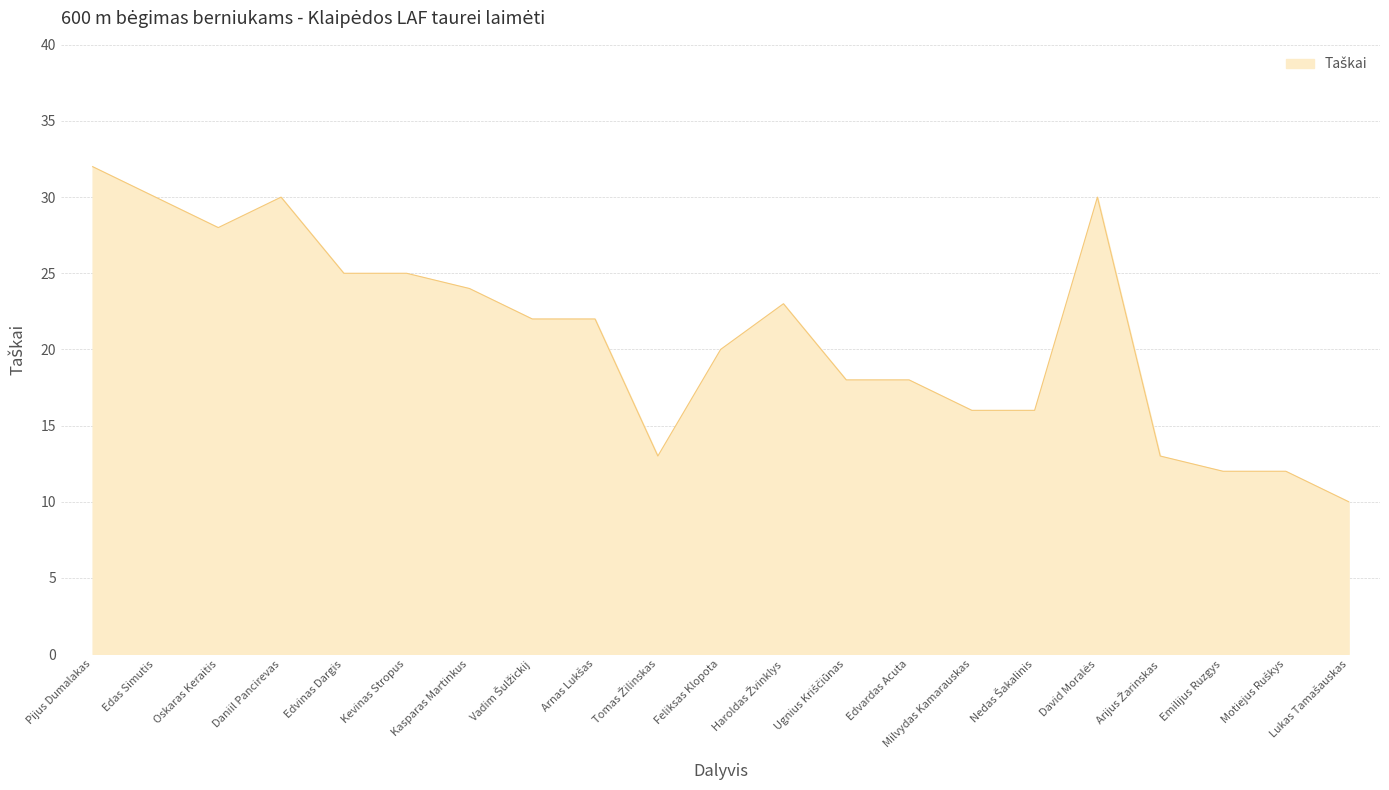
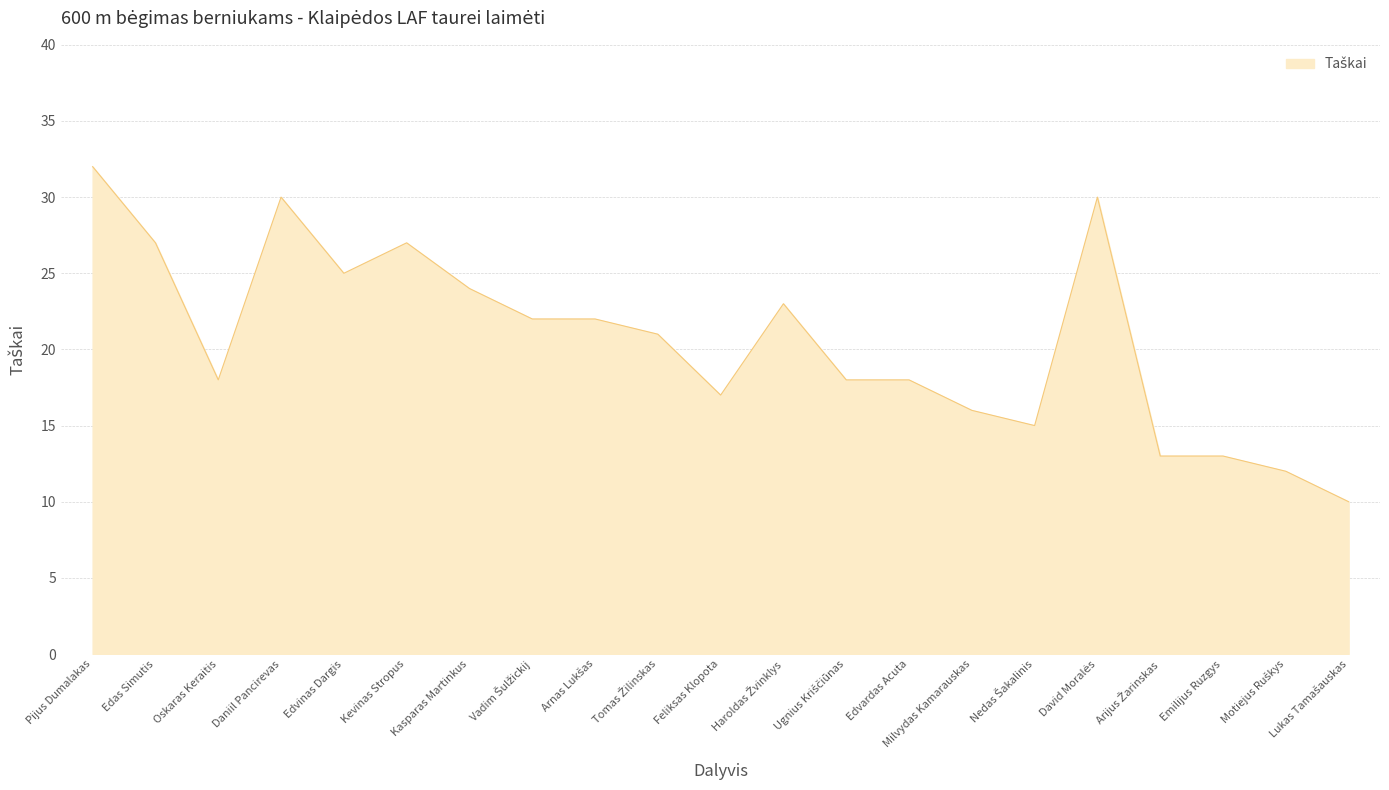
Edas Simutis: 30 -> 27
Oskaras Keraitis: 28 -> 18
Kevinas Stropus: 25 -> 27
Tomas Žilinskas: 13 -> 21
Feliksas Klopota: 20 -> 17
Nedas Šakalinis: 16 -> 15
Emilijus Ruzgys: 12 -> 13
